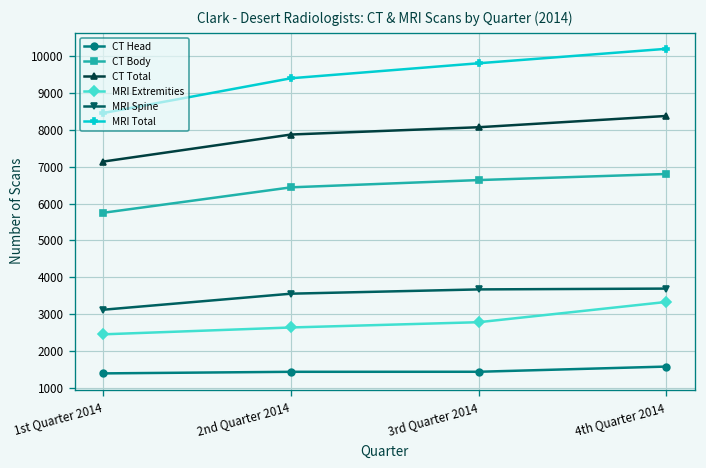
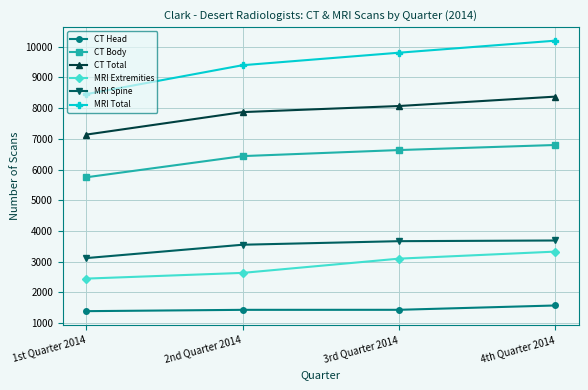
MRI Extremities, 3rd Quarter 2014: 2800 -> 3100
